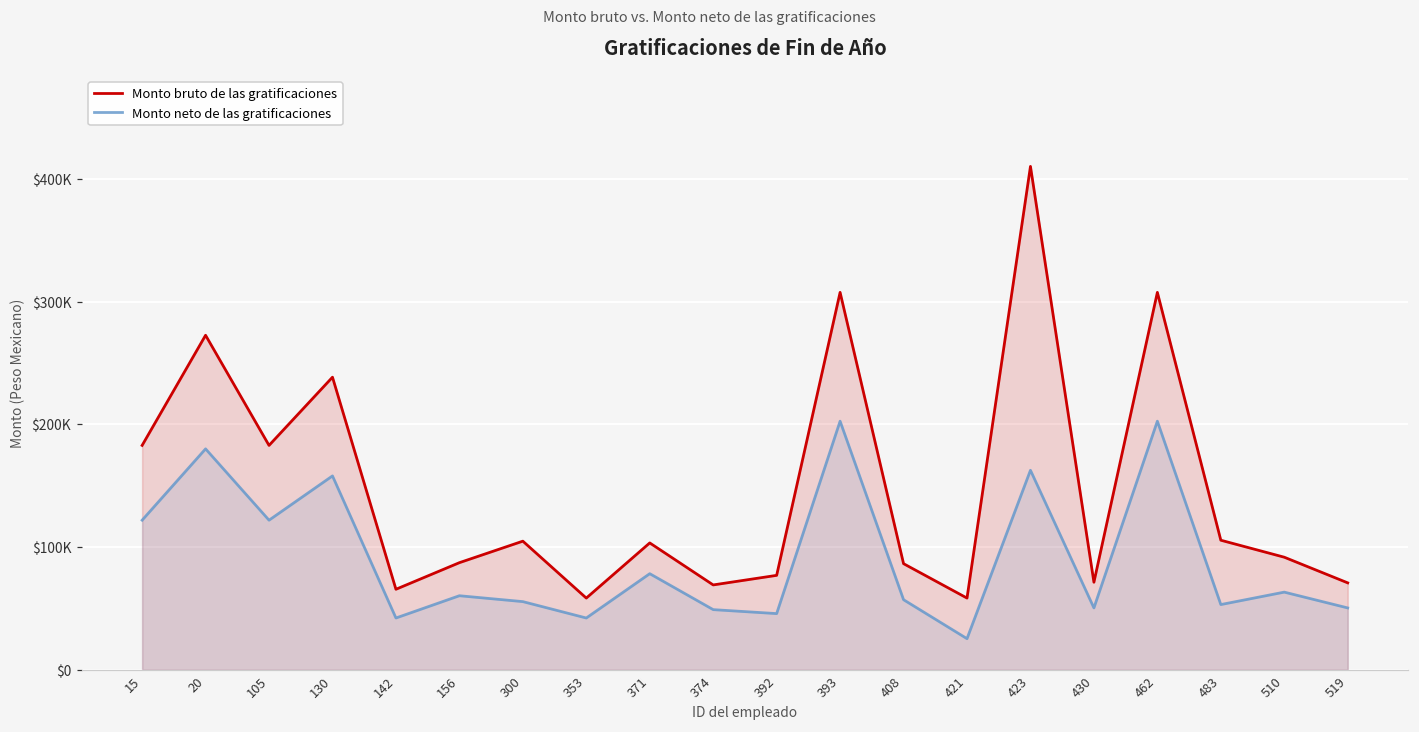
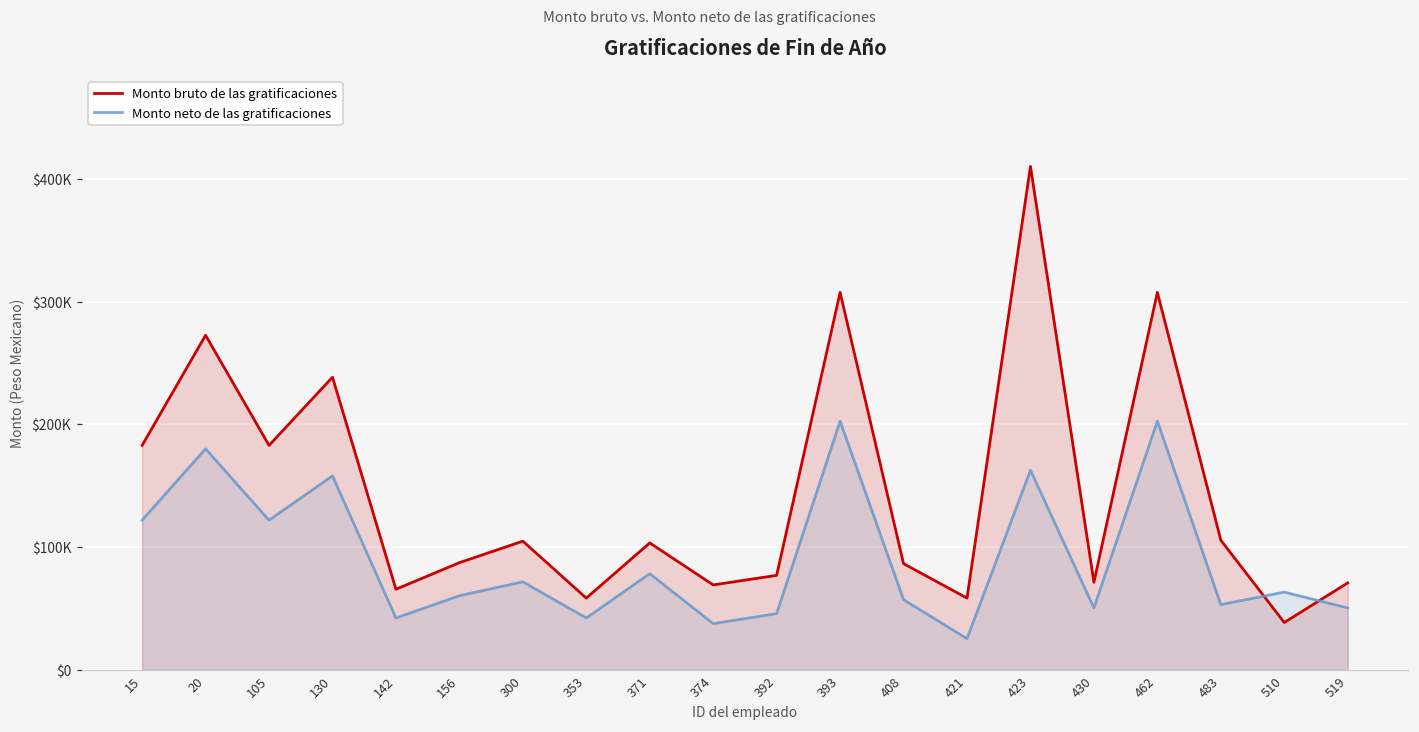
Monto neto de las gratificaciones, 300: $55000 -> $72000
Monto neto de las gratificaciones, 374: $49000 -> $38000
Monto bruto de las gratificaciones, 510: $92000 -> $38000
